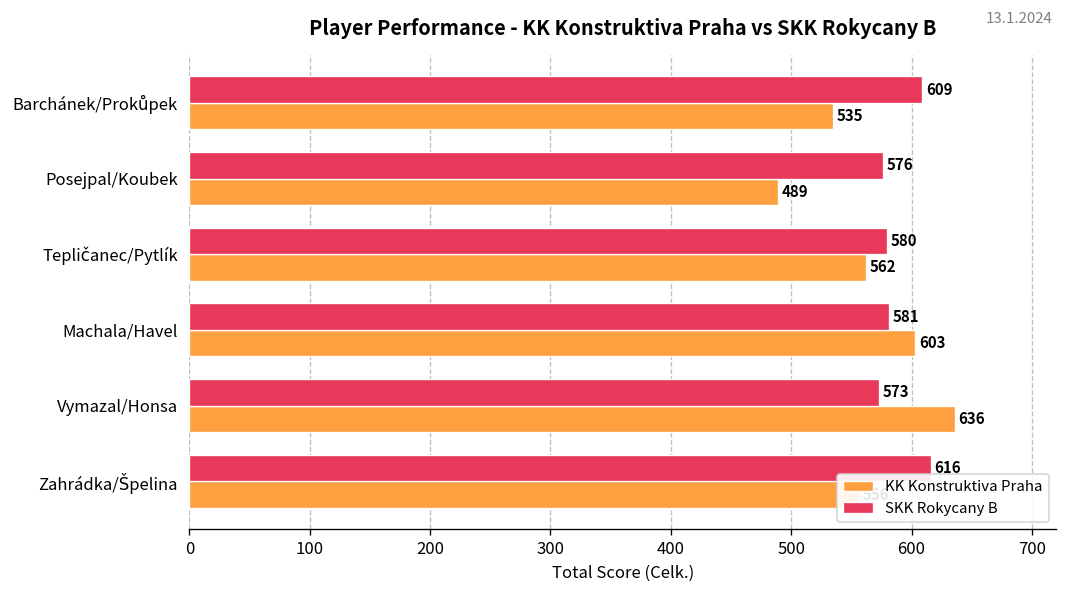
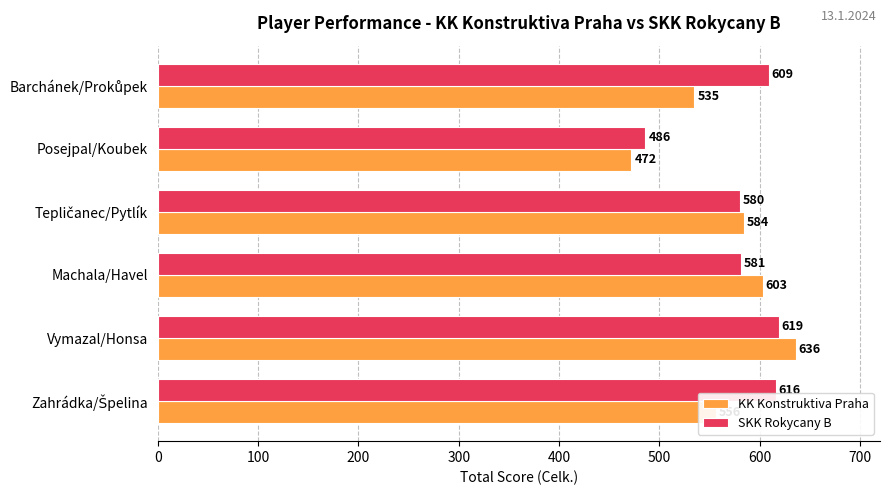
SKK Rokycany B, Posejpal/Koubek: 576 -> 486
KK Konstruktiva Praha, Posejpal/Koubek: 489 -> 472
KK Konstruktiva Praha, Tepličanec/Pytlík: 562 -> 584
SKK Rokycany B, Vymazal/Honsa: 573 -> 619
